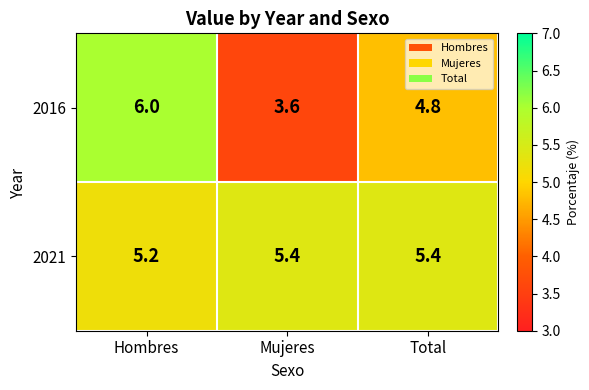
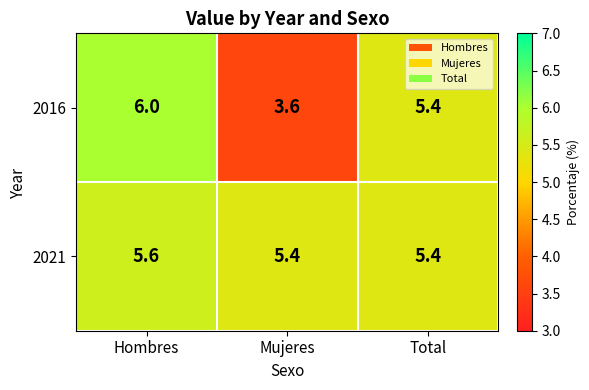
2016, Total: 4.8 -> 5.4
2021, Hombres: 5.2 -> 5.6
